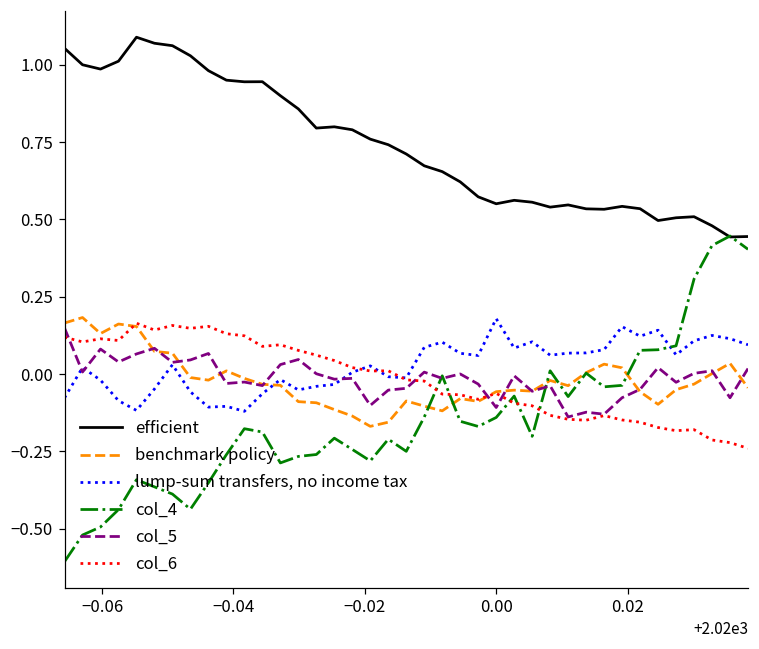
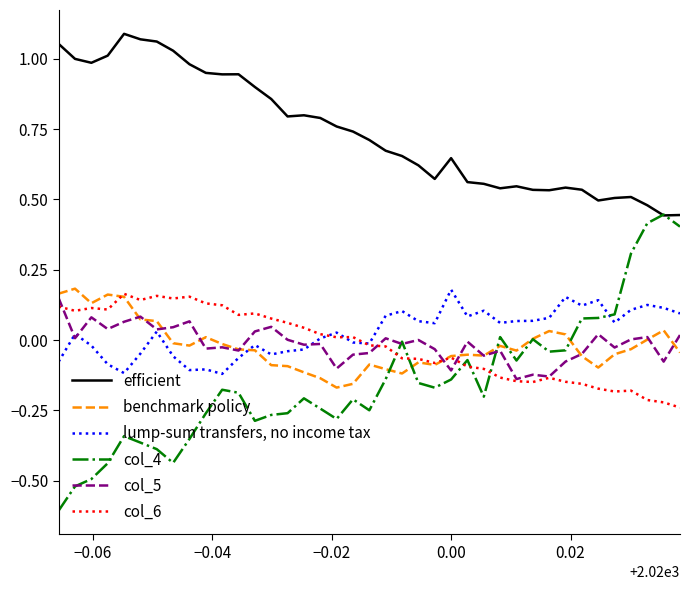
efficient, 0.00: 0.55 -> 0.65
